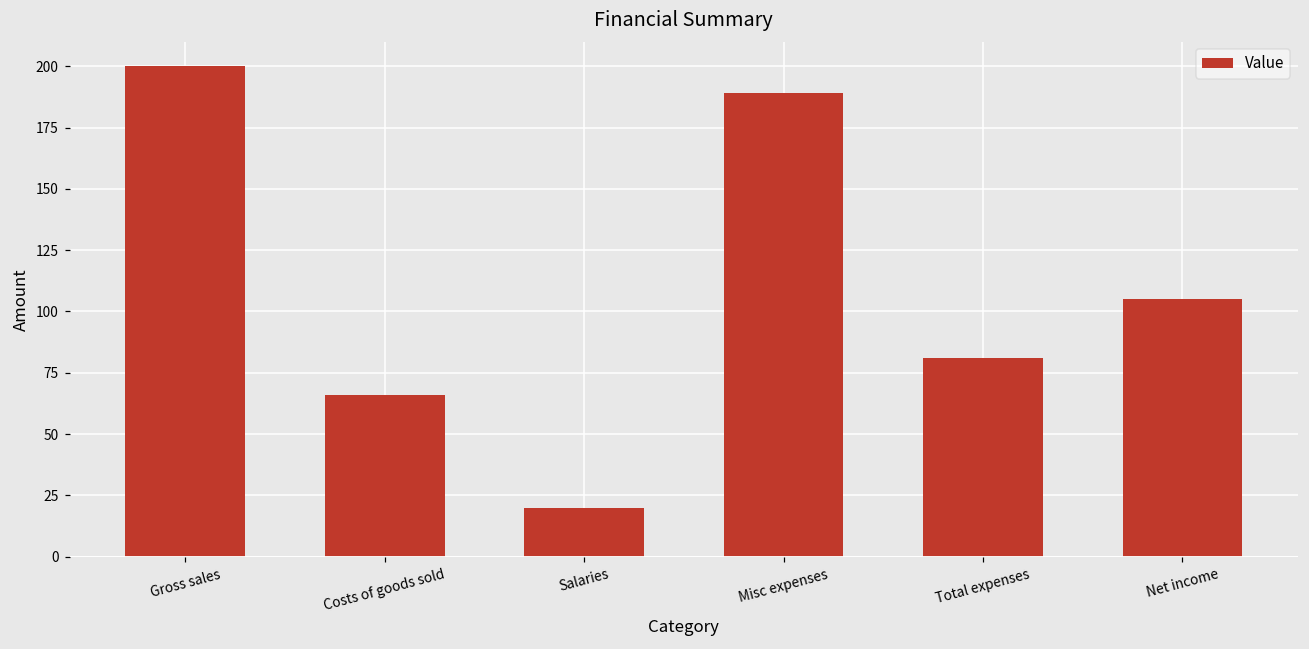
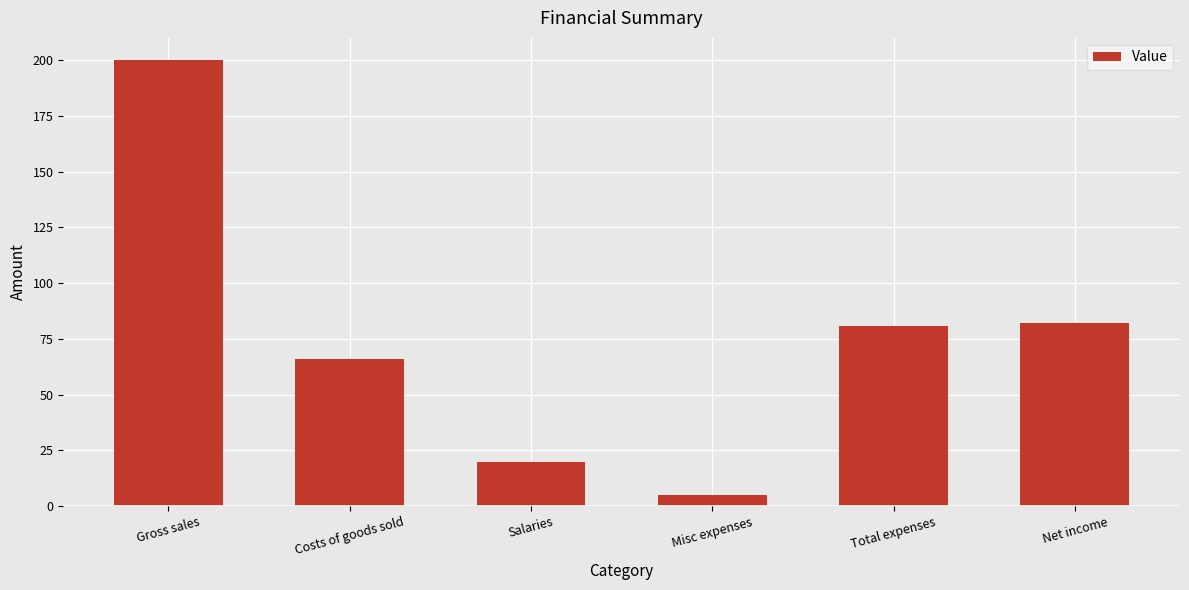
Misc expenses: 189 -> 5
Net income: 105 -> 82
